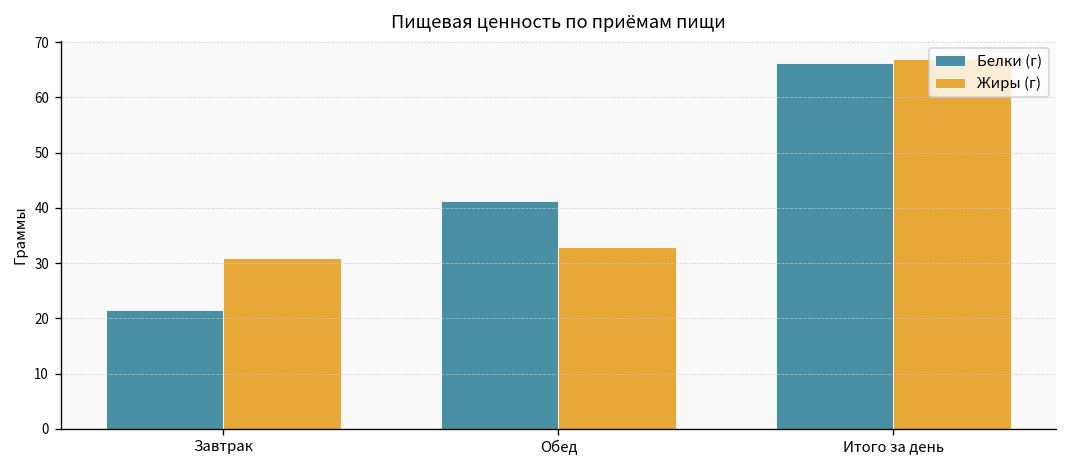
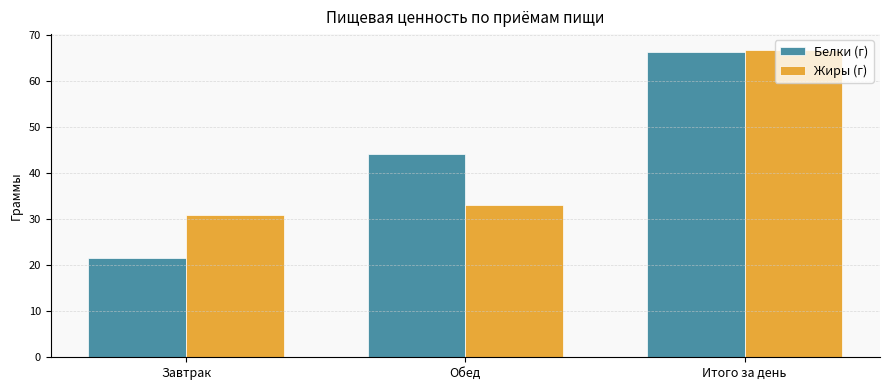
Белки (г), Обед: 41 -> 44
